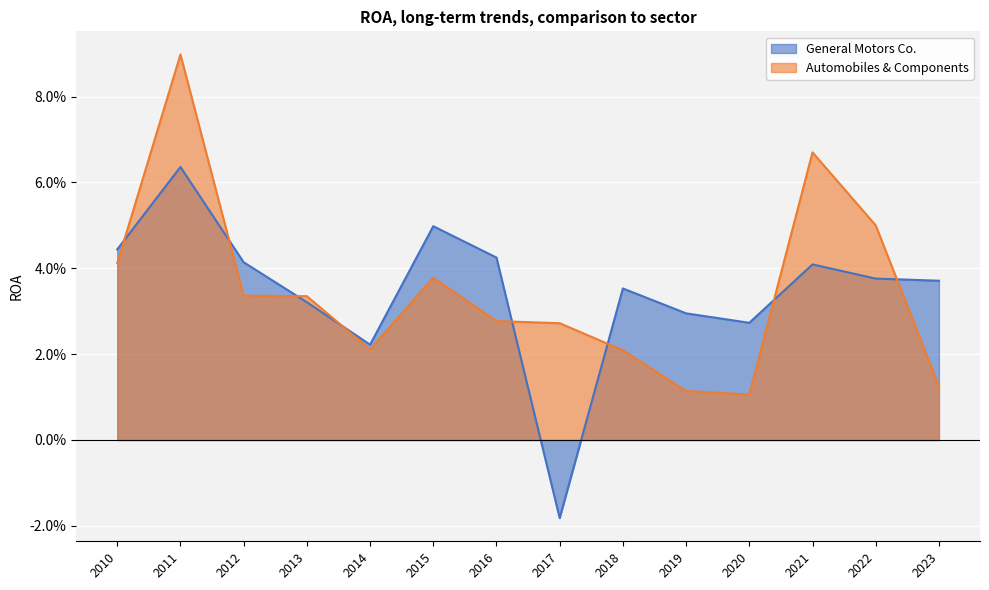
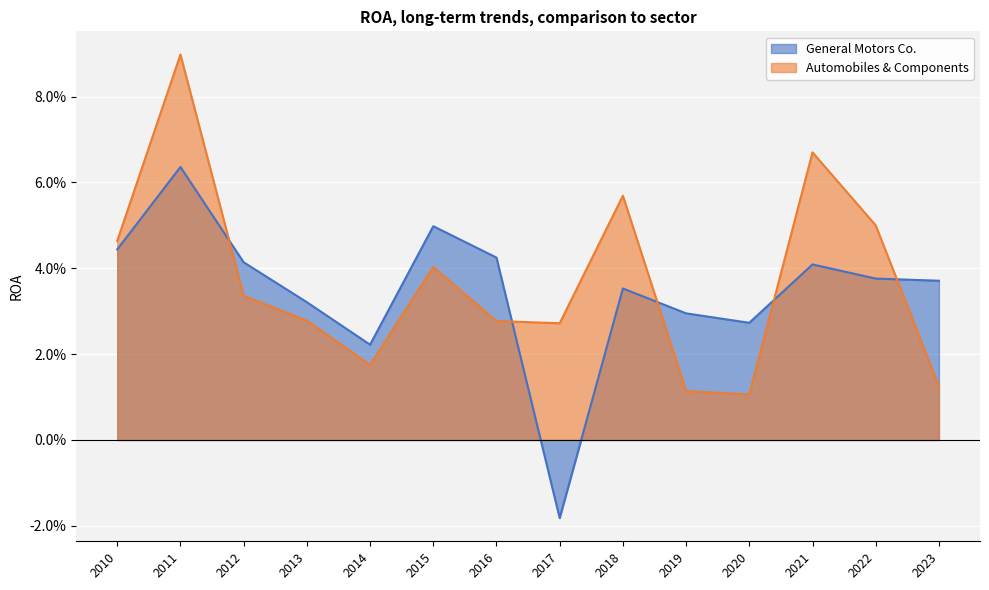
Automobiles & Components, 2010: 4.1% -> 4.6%
Automobiles & Components, 2013: 3.4% -> 2.8%
Automobiles & Components, 2014: 2.1% -> 1.8%
Automobiles & Components, 2015: 3.8% -> 4.0%
Automobiles & Components, 2018: 2.1% -> 5.7%
